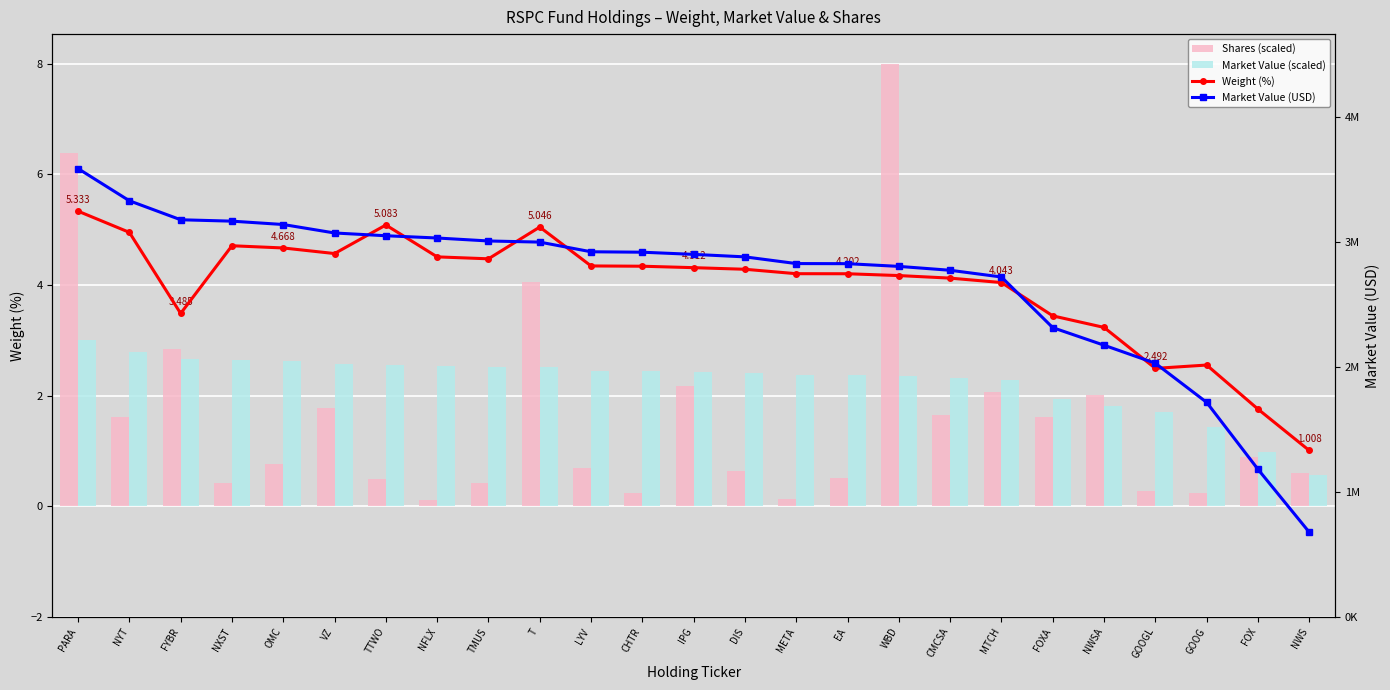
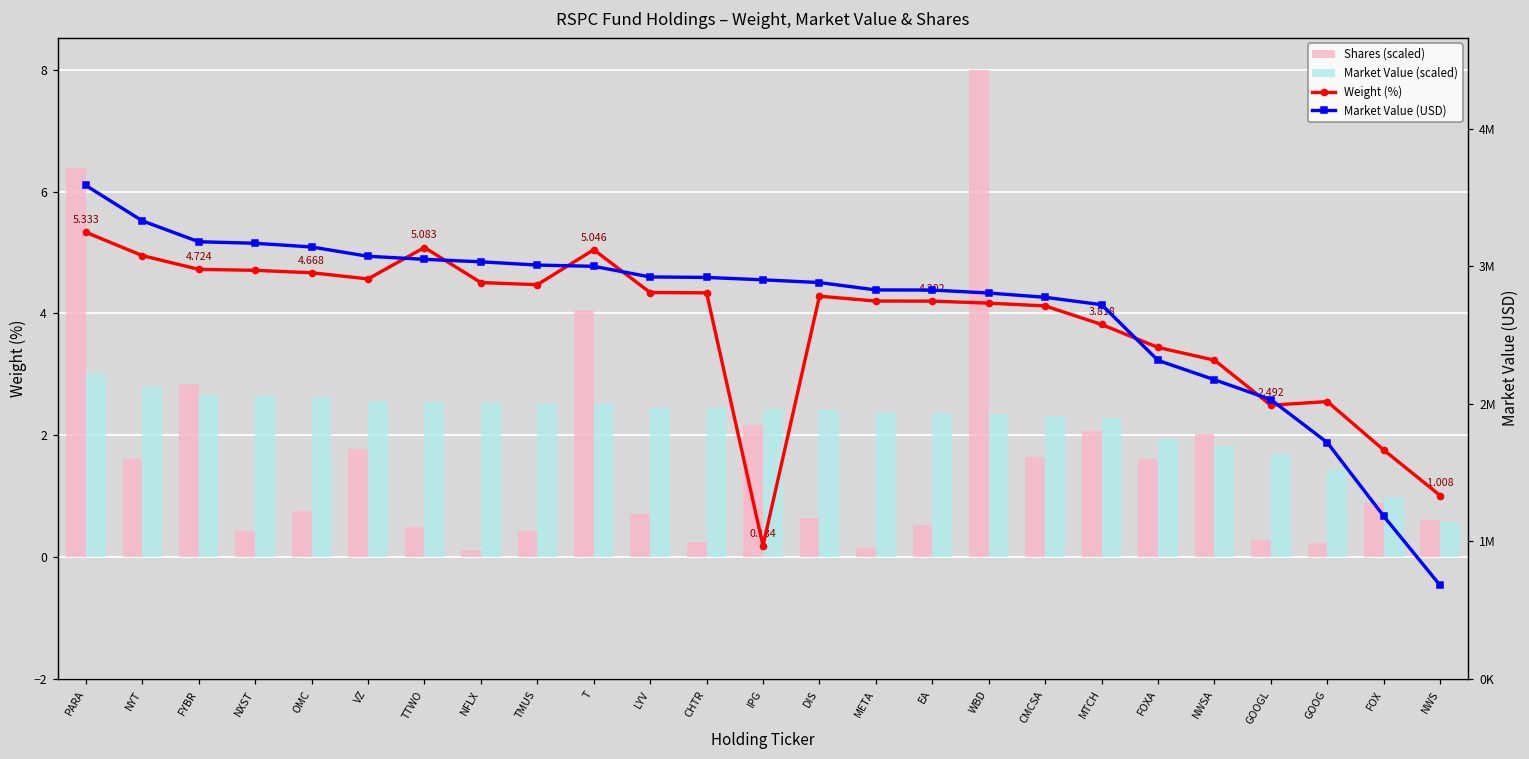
Weight (%), FYBR: 3.485 -> 4.724
Weight (%), IPG: 4.312 -> 0.184
Weight (%), MTCH: 4.043 -> 3.818
